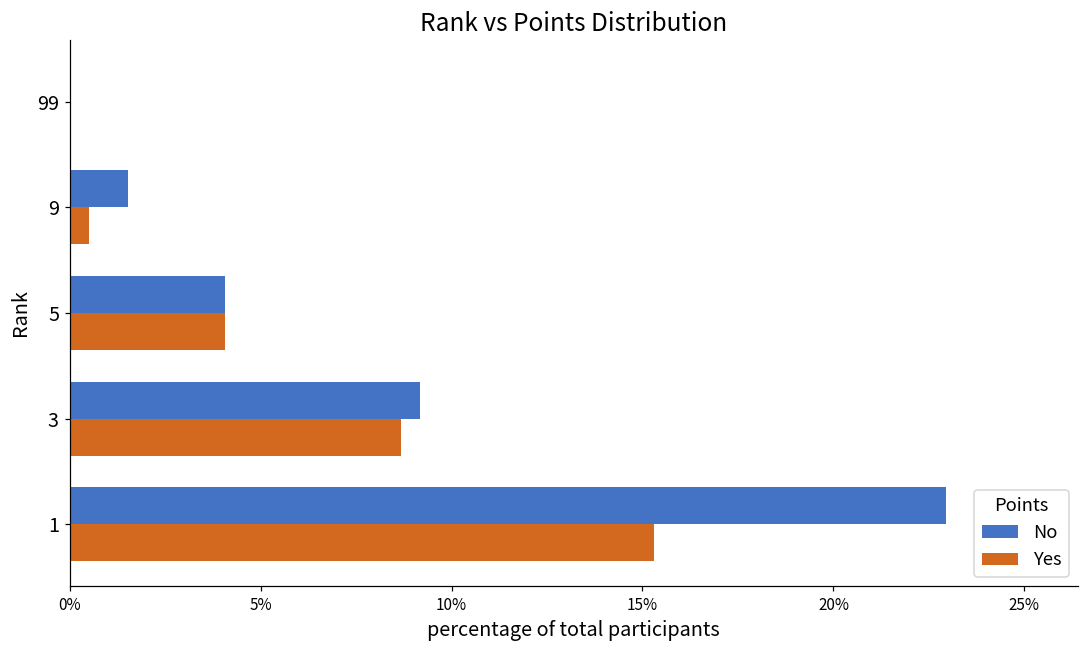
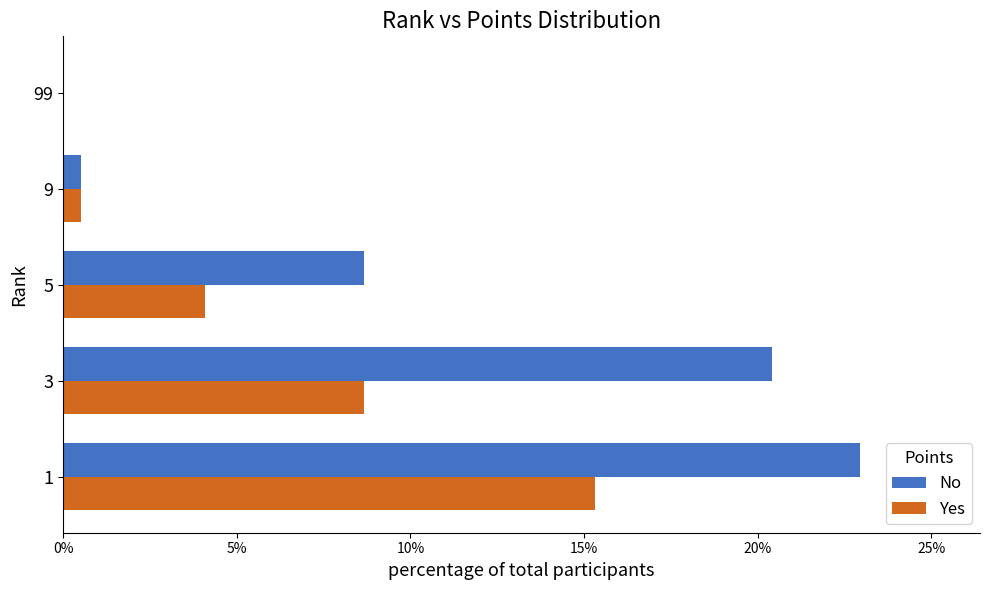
No, 9: 1.5% -> 0.5%
No, 5: 4.1% -> 8.7%
No, 3: 9.2% -> 20.4%
